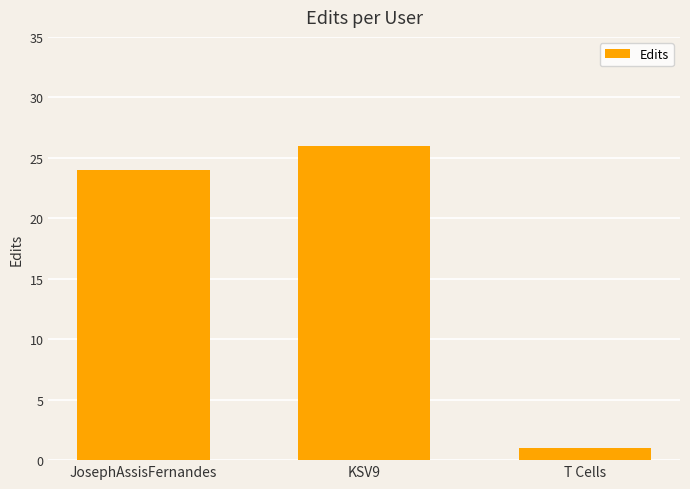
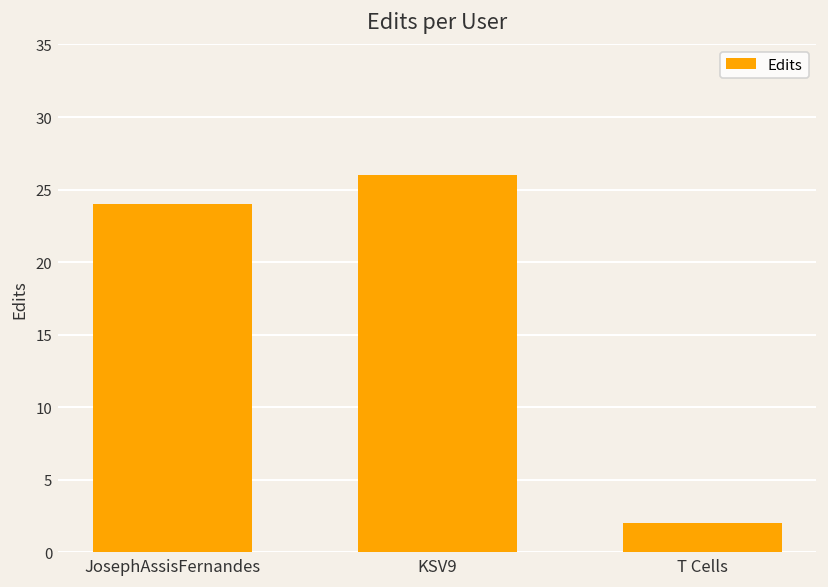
T Cells: 1 -> 2
